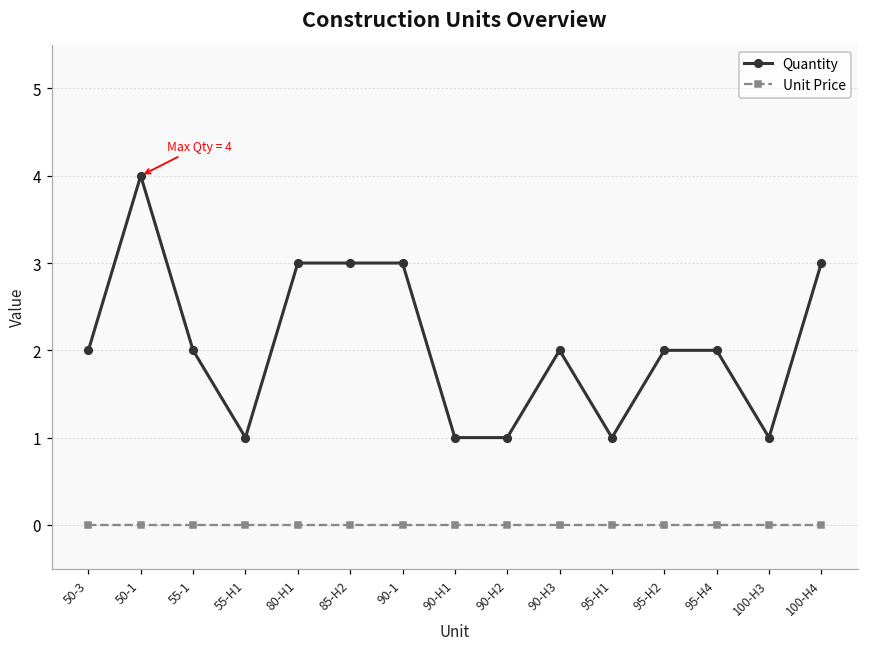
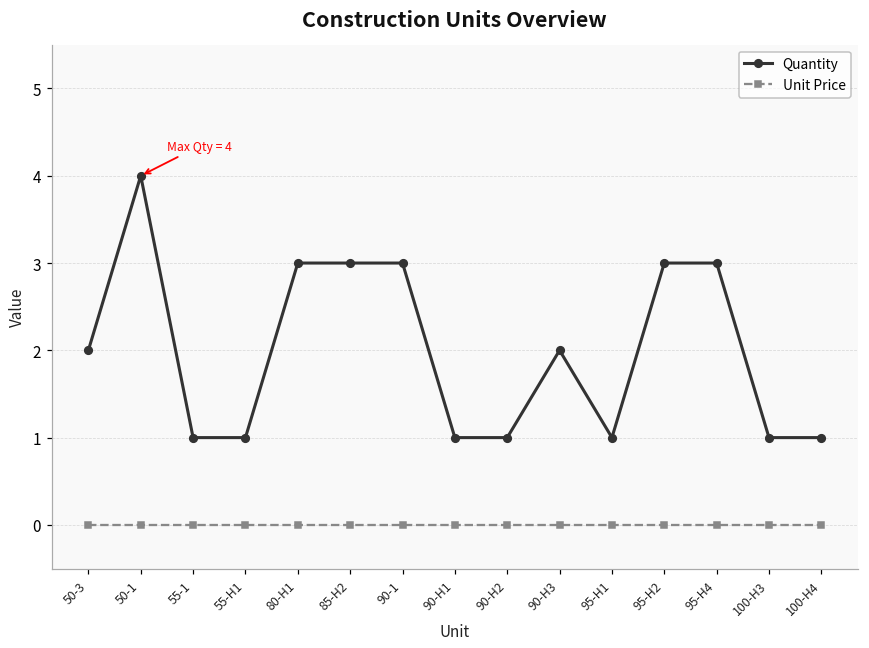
Quantity, 55-1: 2 -> 1
Quantity, 95-H2: 2 -> 3
Quantity, 95-H4: 2 -> 3
Quantity, 100-H4: 3 -> 1
